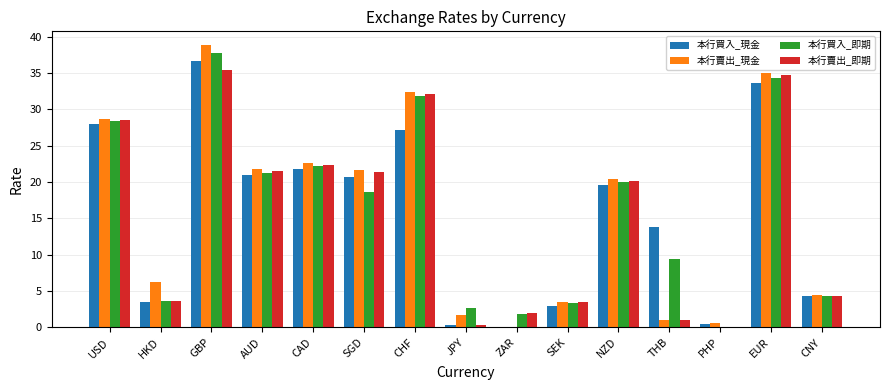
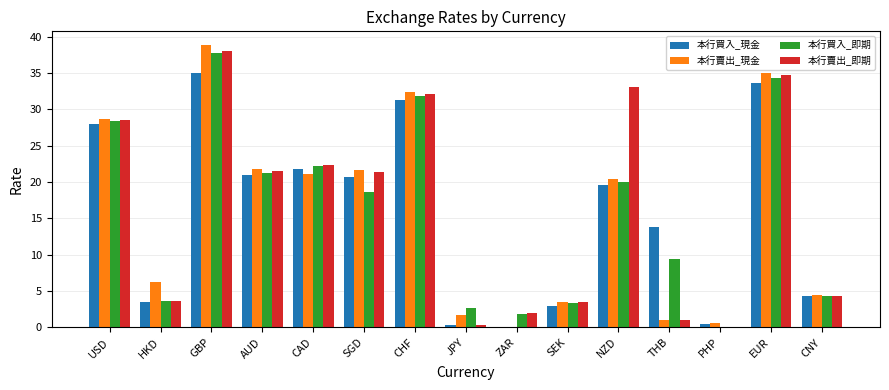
本行買入_現金, GBP: 37 -> 35
本行賣出_即期, GBP: 35 -> 38
本行賣出_現金, CAD: 23 -> 21
本行買入_現金, CHF: 27 -> 31
本行賣出_即期, NZD: 20 -> 33
